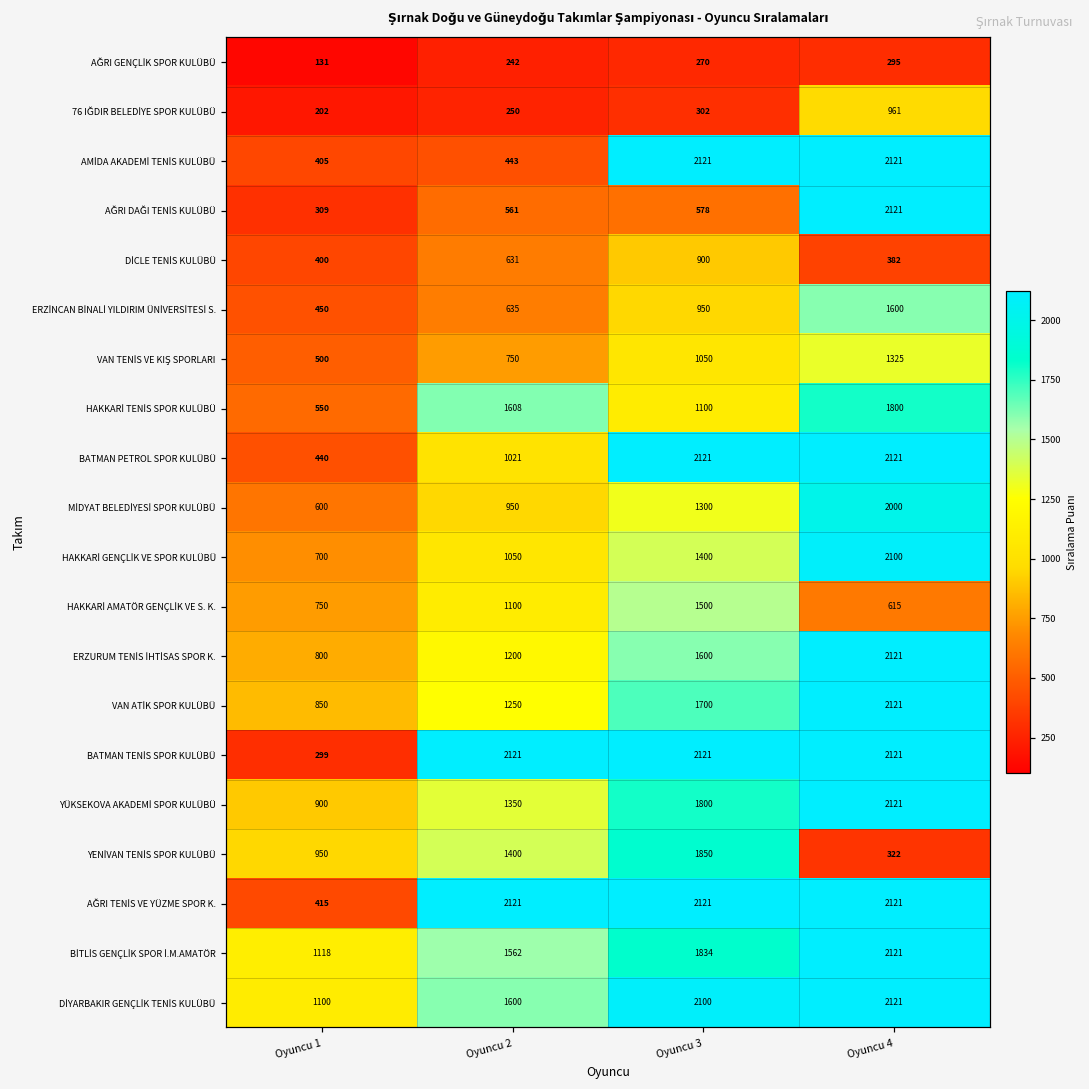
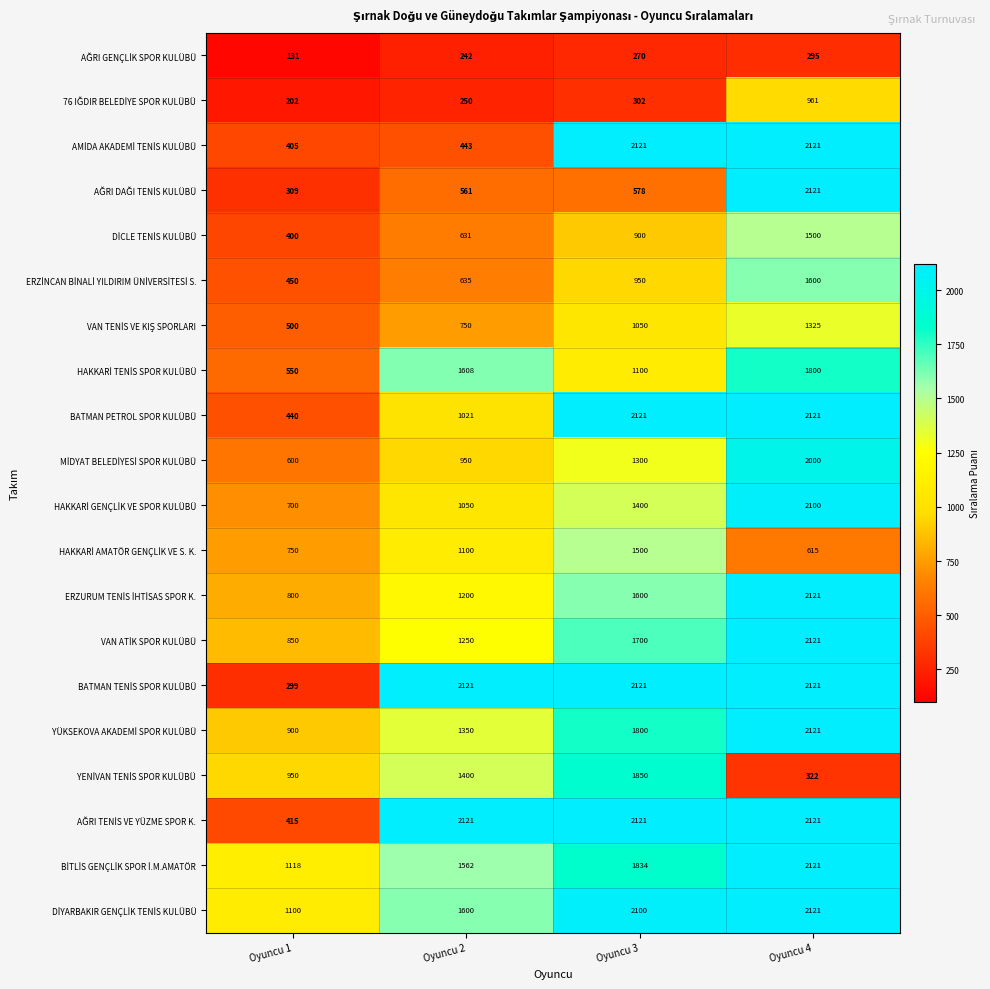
DİCLE TENİS KULÜBÜ, Oyuncu 4: 382 -> 1500
